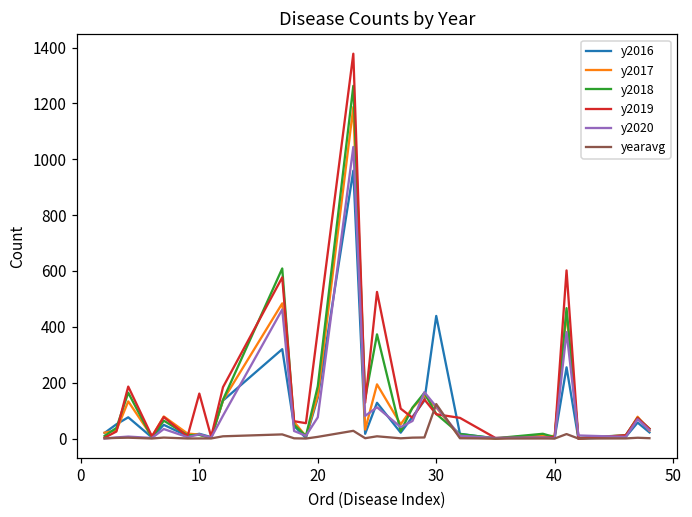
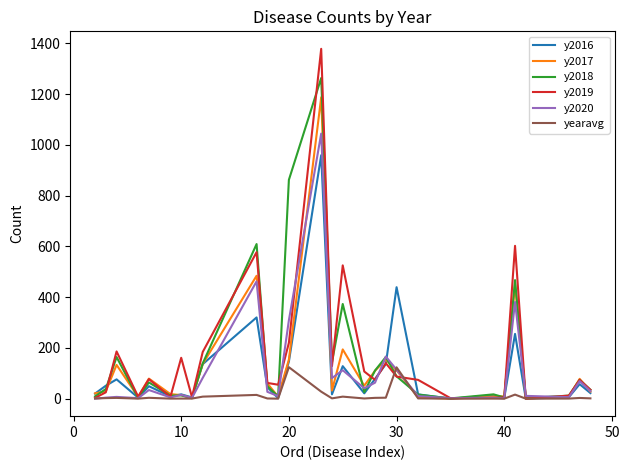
y2018, 20: 190 -> 860
y2019, 20: 390 -> 220
y2020, 20: 80 -> 310
yearavg, 20: 10 -> 120
